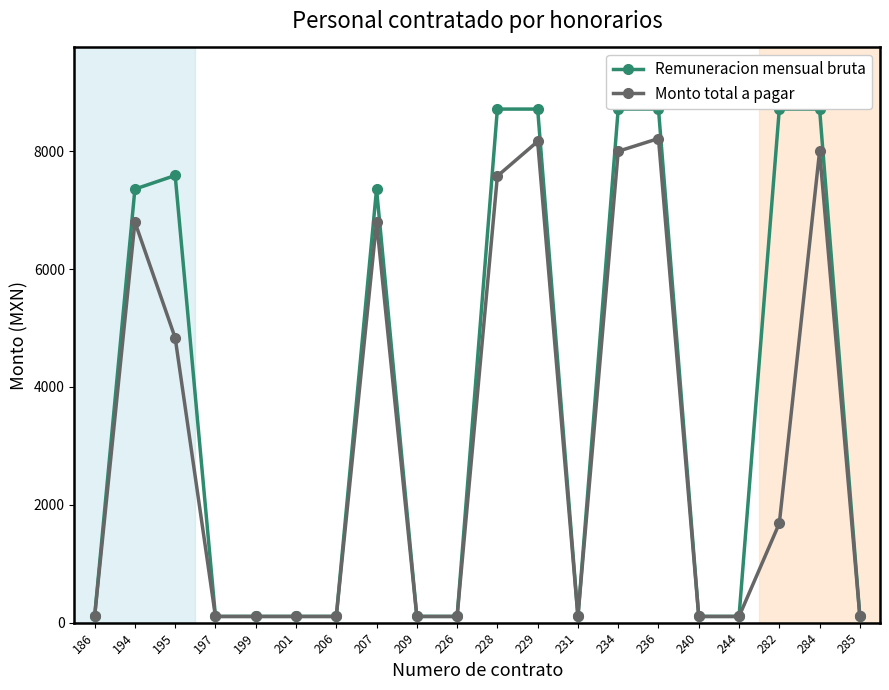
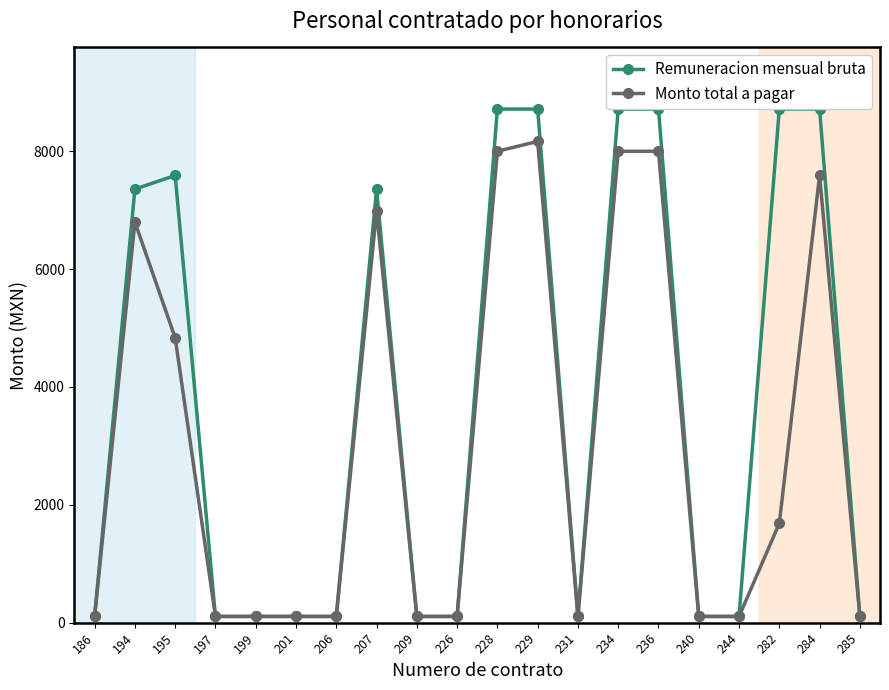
Monto total a pagar, 207: 6800 -> 7000
Monto total a pagar, 228: 7600 -> 8000
Monto total a pagar, 236: 8200 -> 8000
Monto total a pagar, 284: 8000 -> 7600
